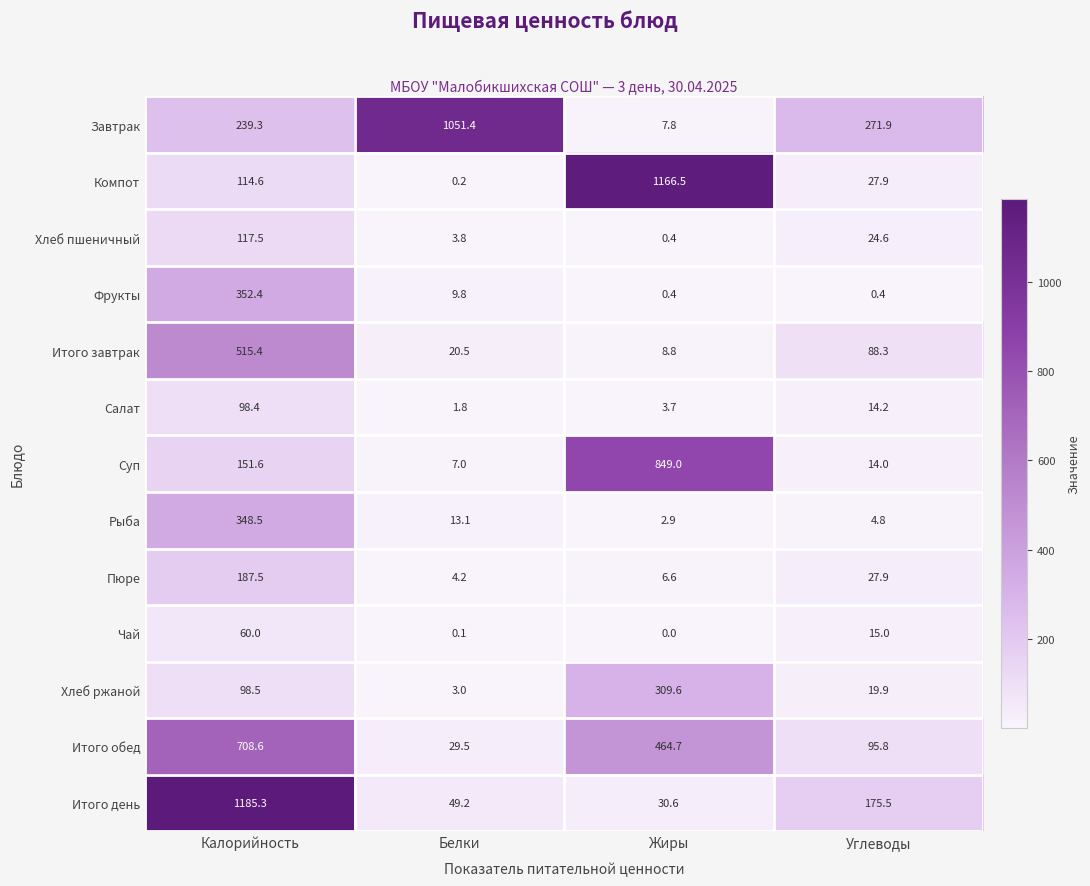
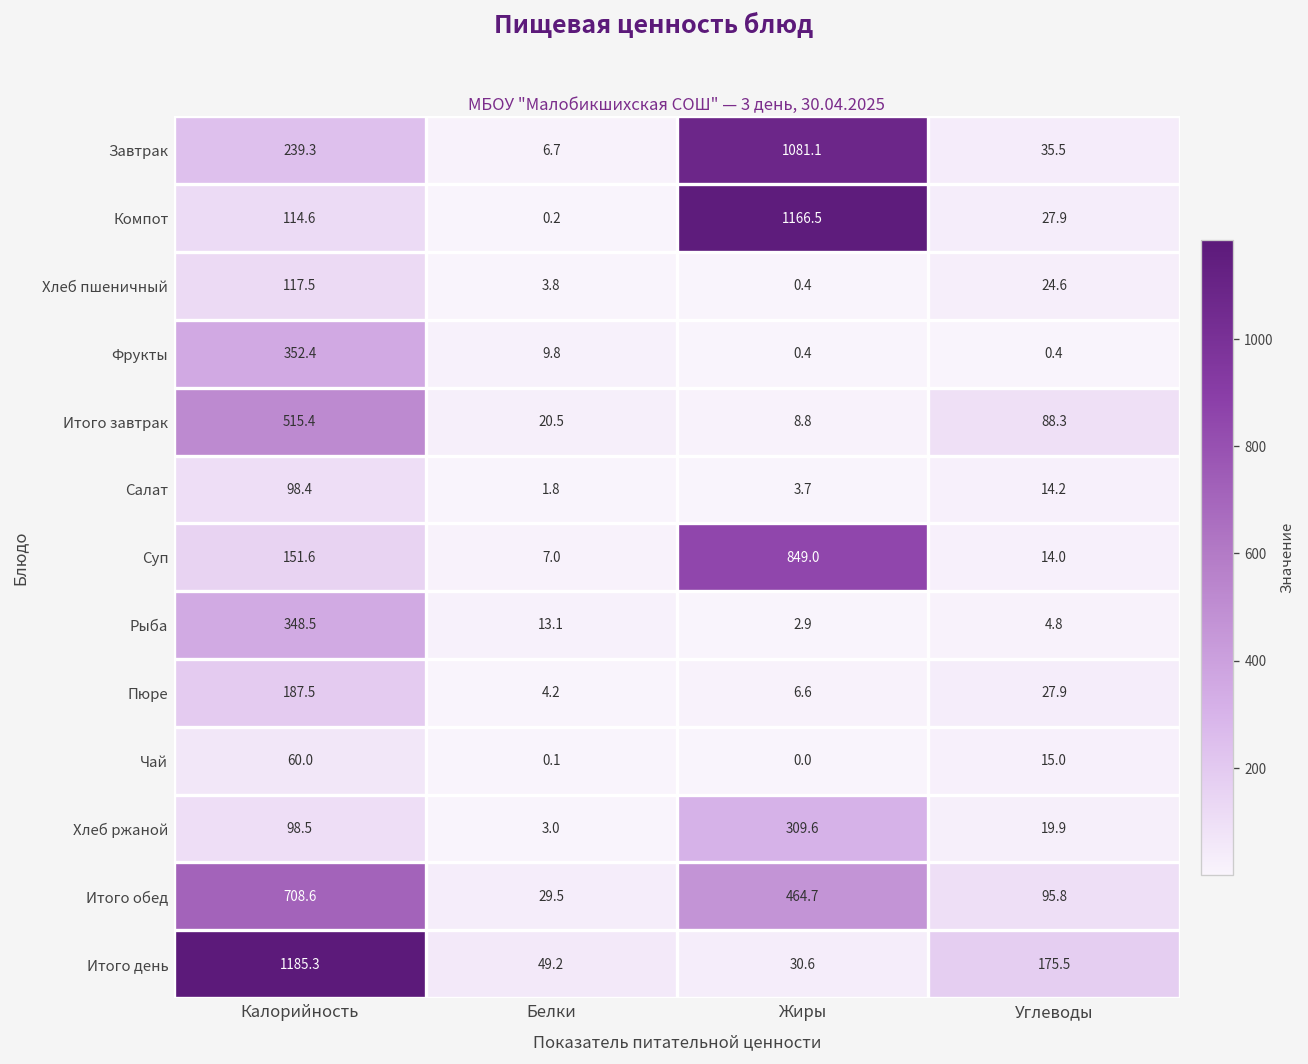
Завтрак, Белки: 1051.4 -> 6.7
Завтрак, Жиры: 7.8 -> 1081.1
Завтрак, Углеводы: 271.9 -> 35.5
